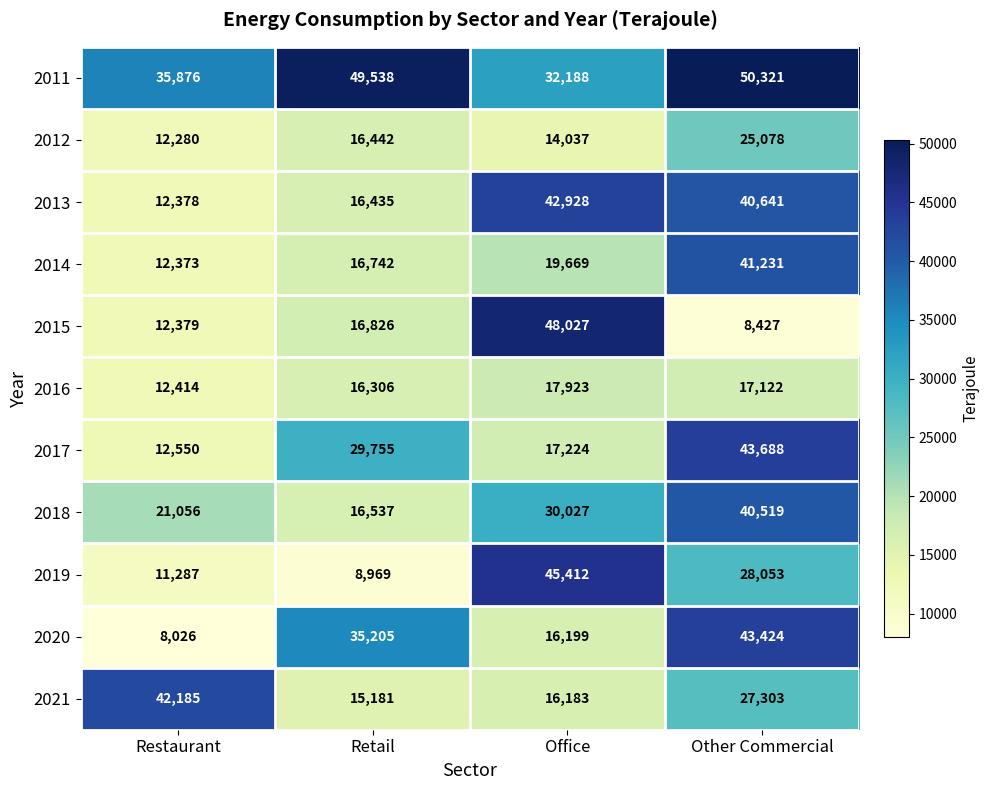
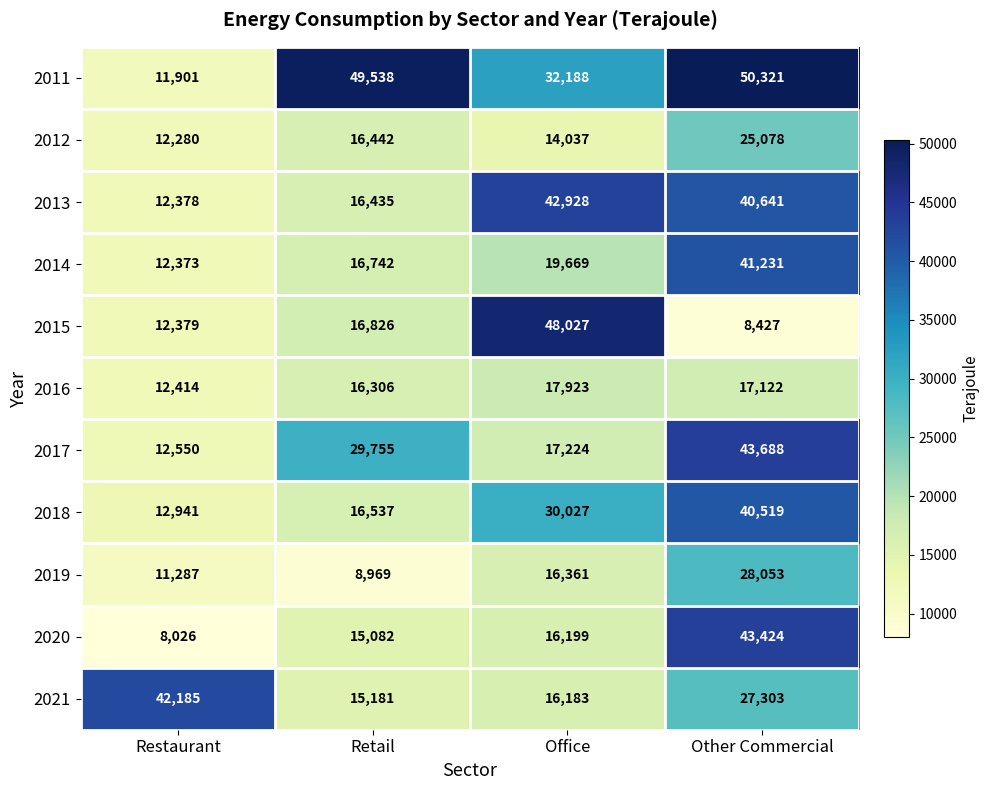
2011, Restaurant: 35,876 -> 11,901
2018, Restaurant: 21,056 -> 12,941
2019, Office: 45,412 -> 16,361
2020, Retail: 35,205 -> 15,082
